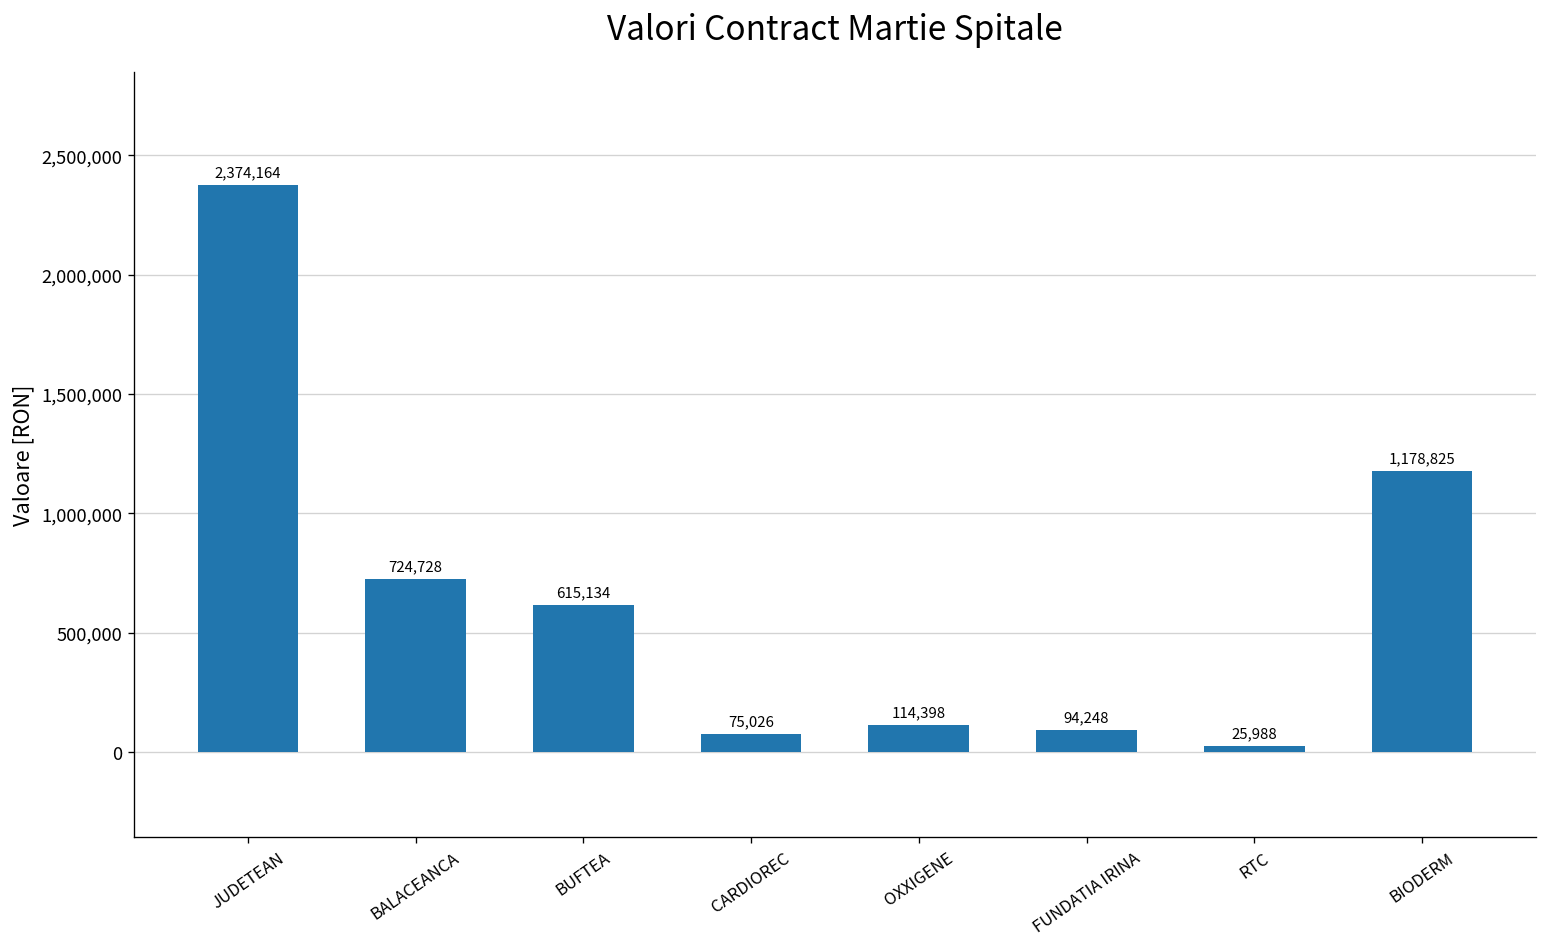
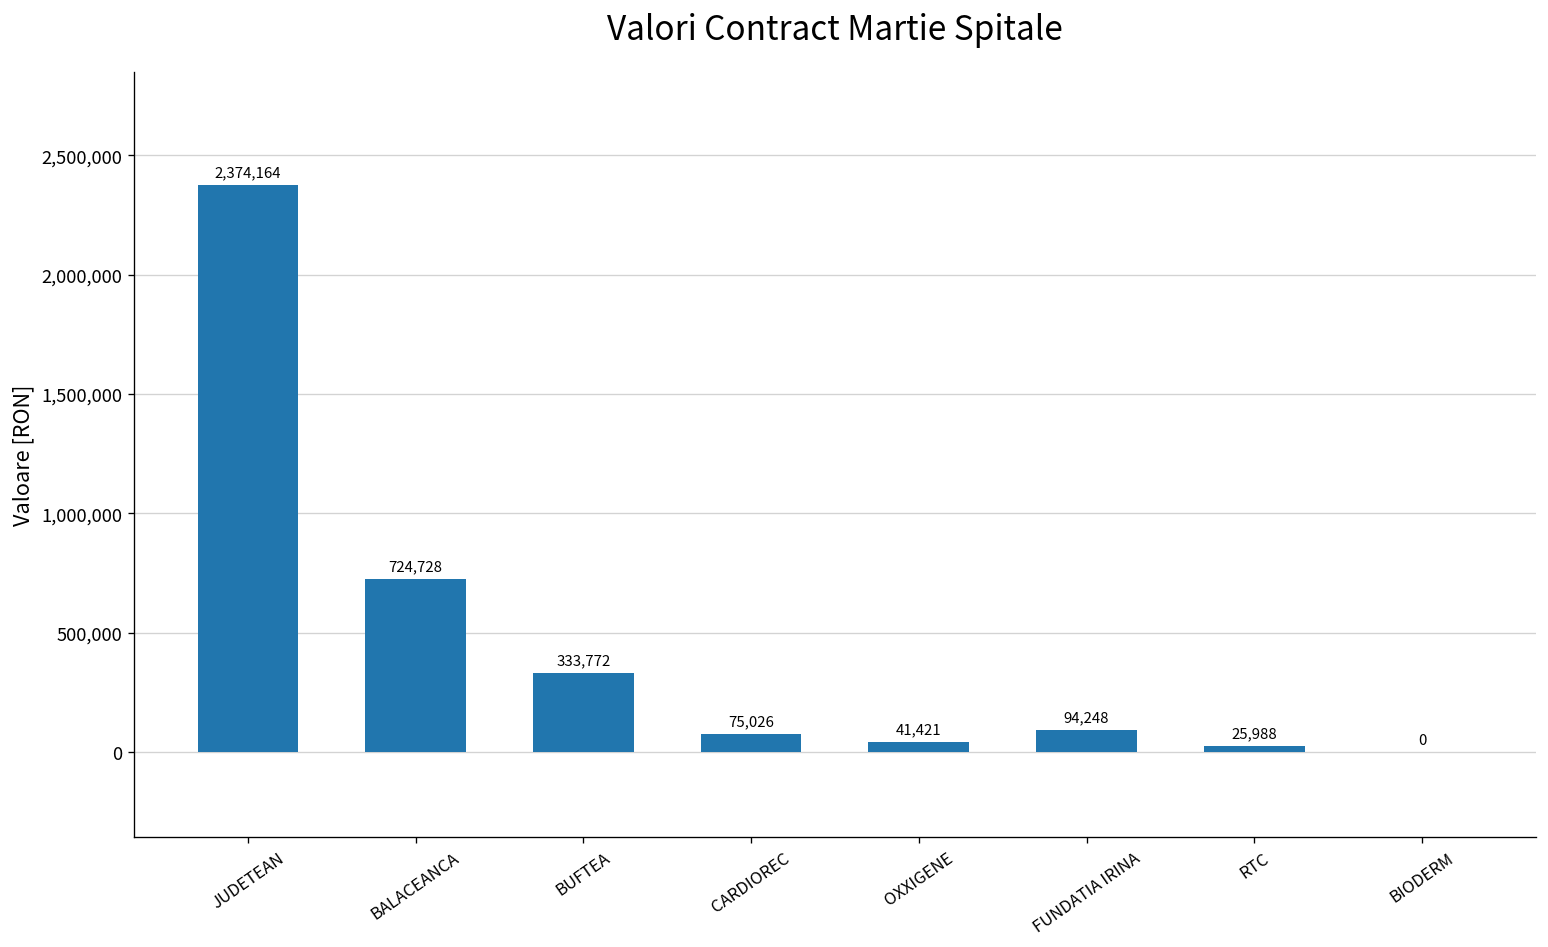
BUFTEA: 615,134 -> 333,772
OXXIGENE: 114,398 -> 41,421
BIODERM: 1,178,825 -> 0
